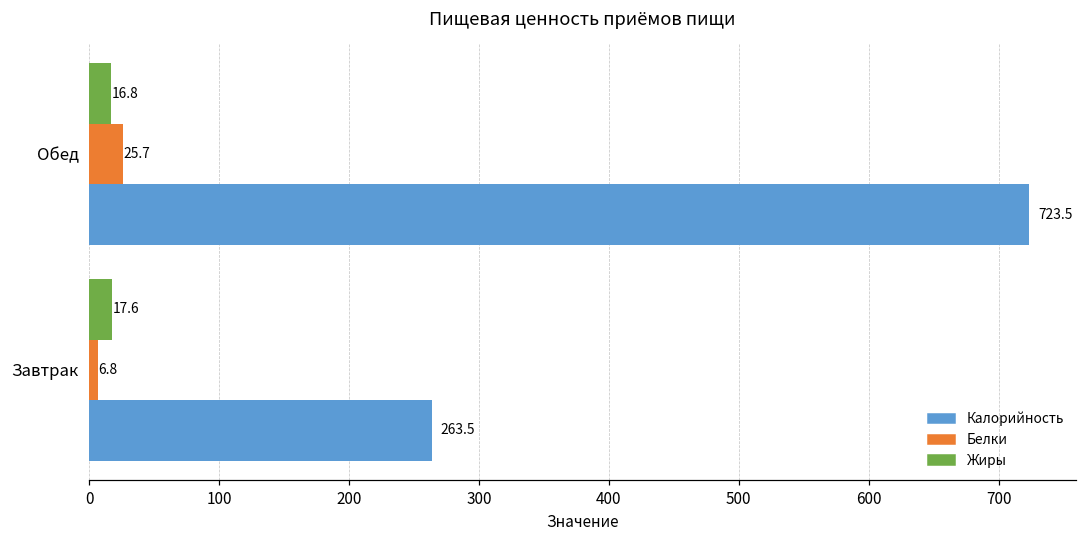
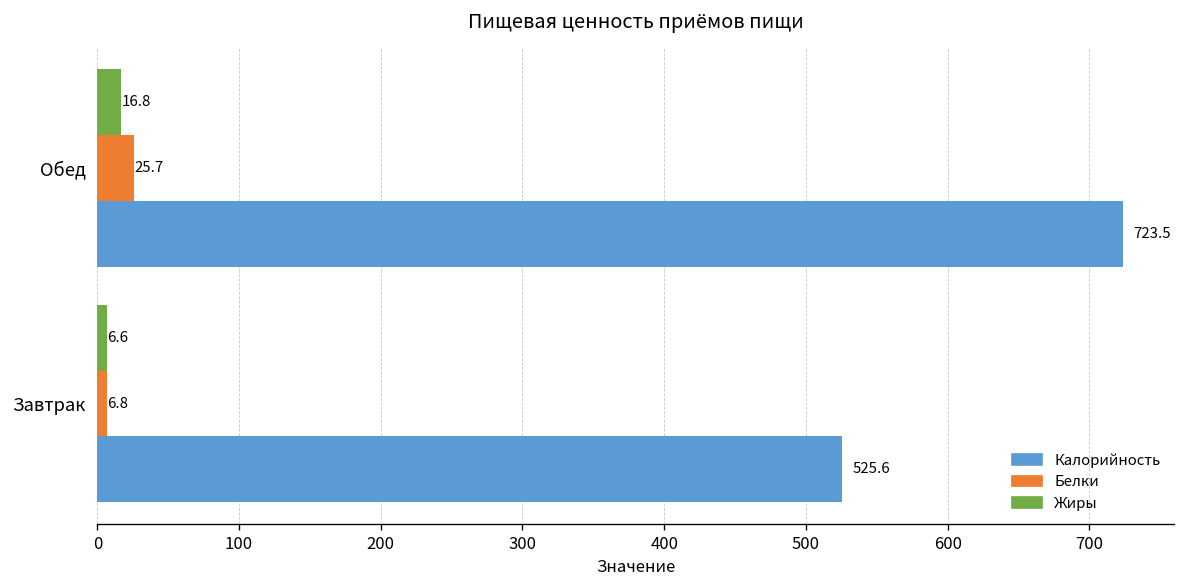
Жиры, Завтрак: 17.6 -> 6.6
Калорийность, Завтрак: 263.5 -> 525.6
